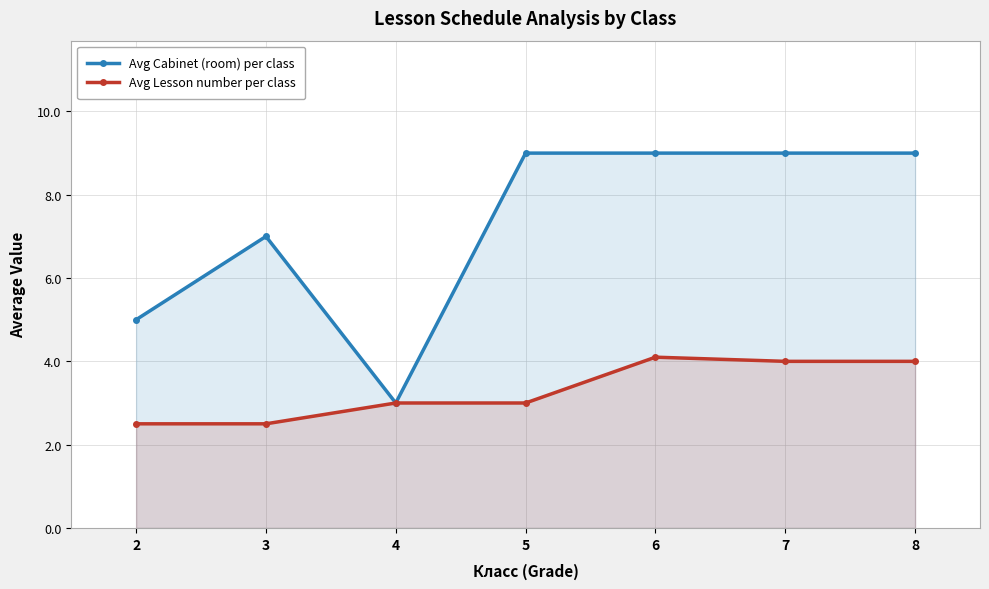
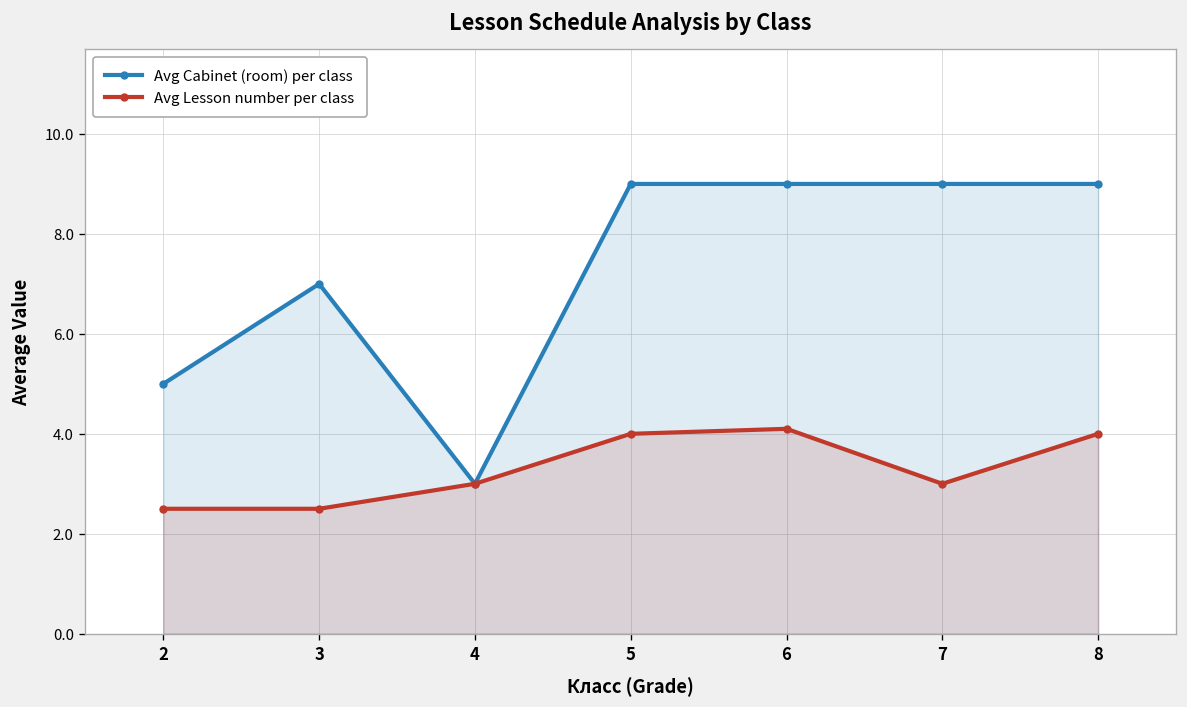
Avg Lesson number per class, 5: 3 -> 4
Avg Lesson number per class, 7: 4 -> 3
